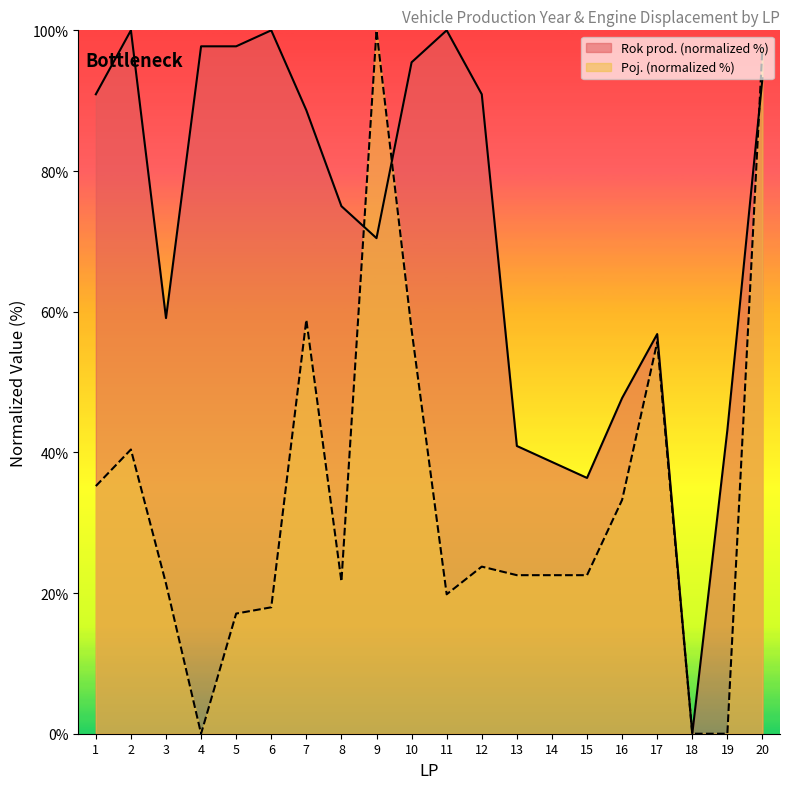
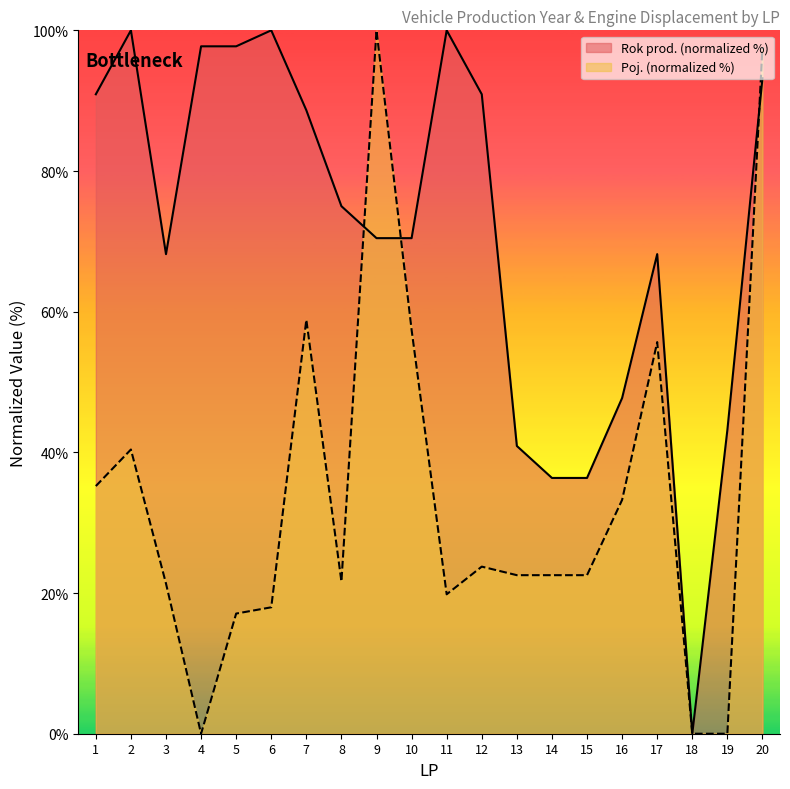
Rok prod. (normalized %), 3: 59% -> 68%
Rok prod. (normalized %), 10: 95% -> 70%
Rok prod. (normalized %), 14: 39% -> 36%
Rok prod. (normalized %), 17: 57% -> 68%
